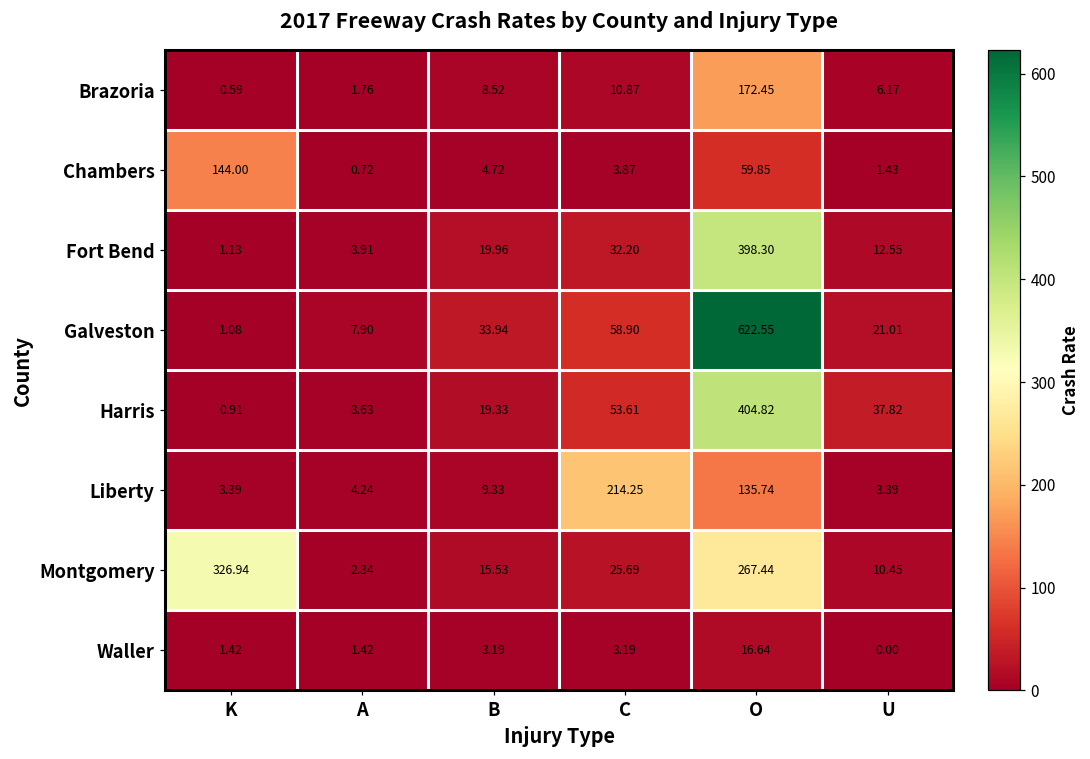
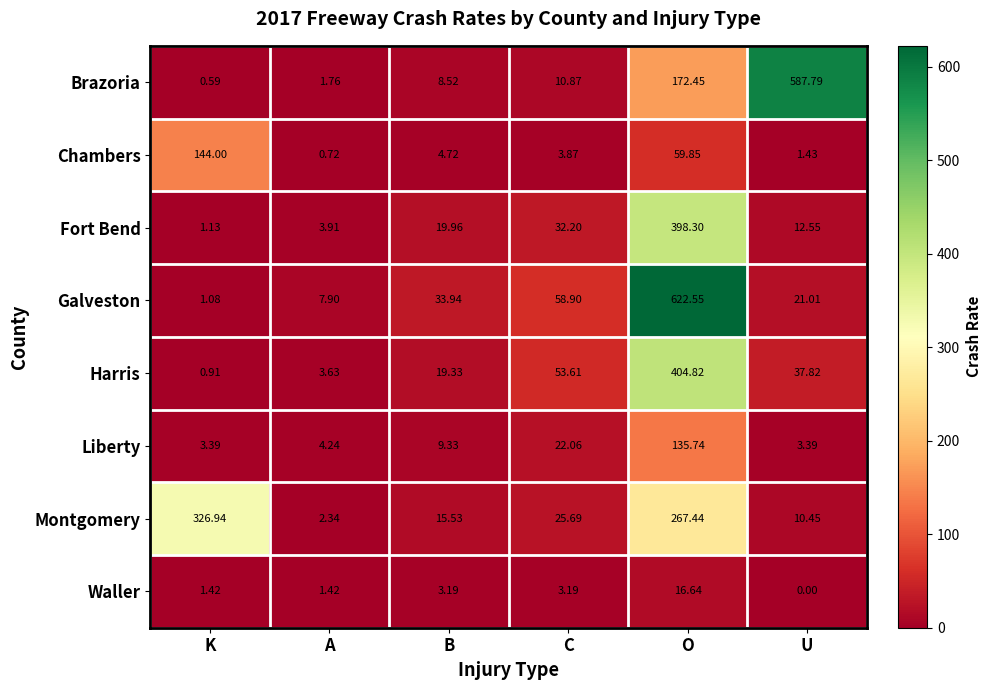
Brazoria, U: 6.17 -> 587.79
Liberty, C: 214.25 -> 22.06
